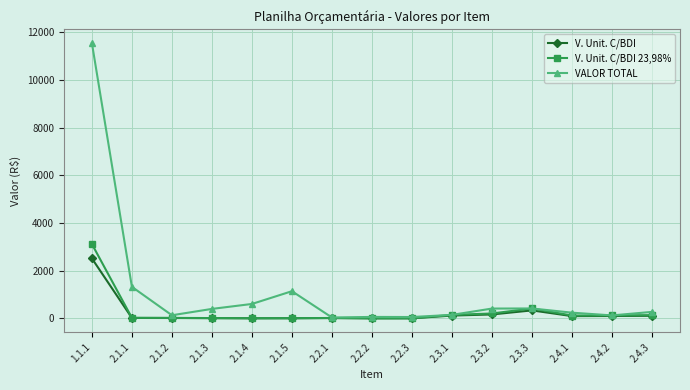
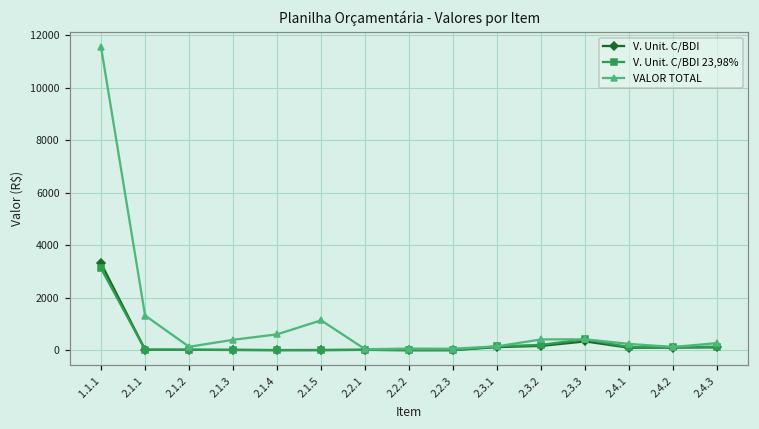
V. Unit. C/BDI, 1.1.1: 2500 -> 3300
